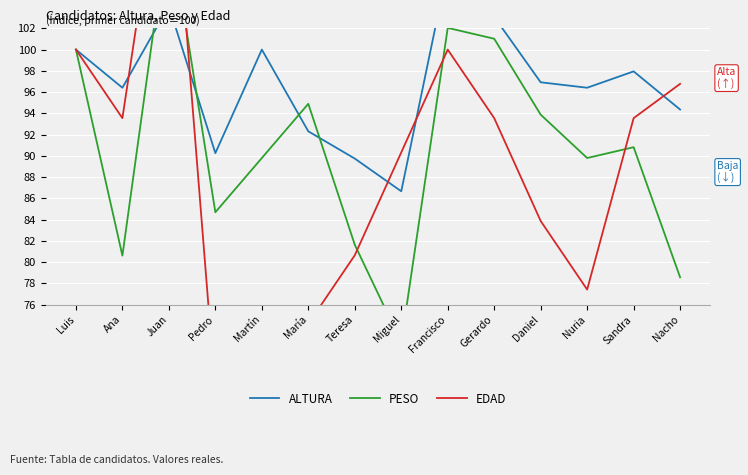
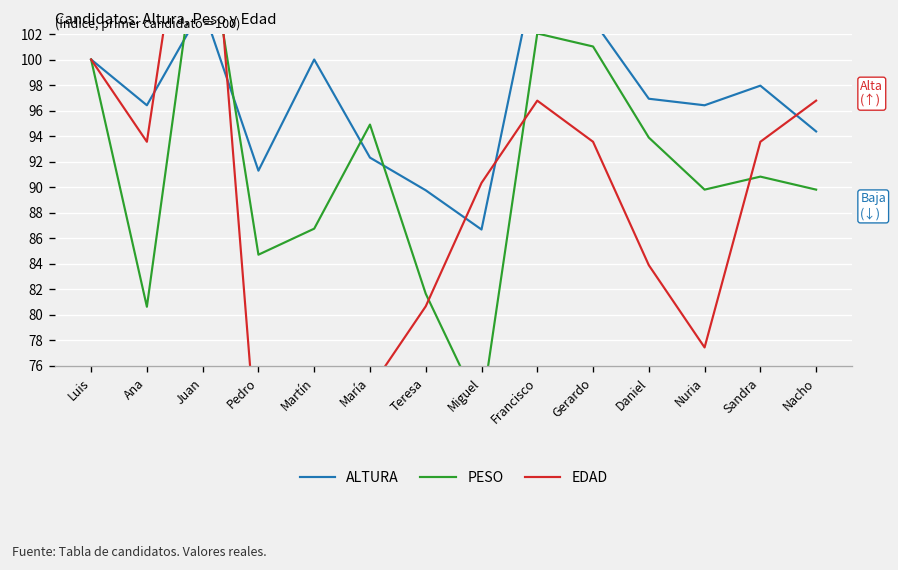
ALTURA, Pedro: 90.3 -> 91.3
PESO, Martín: 89.8 -> 86.7
EDAD, Francisco: 100.0 -> 96.8
PESO, Nacho: 78.6 -> 89.8
